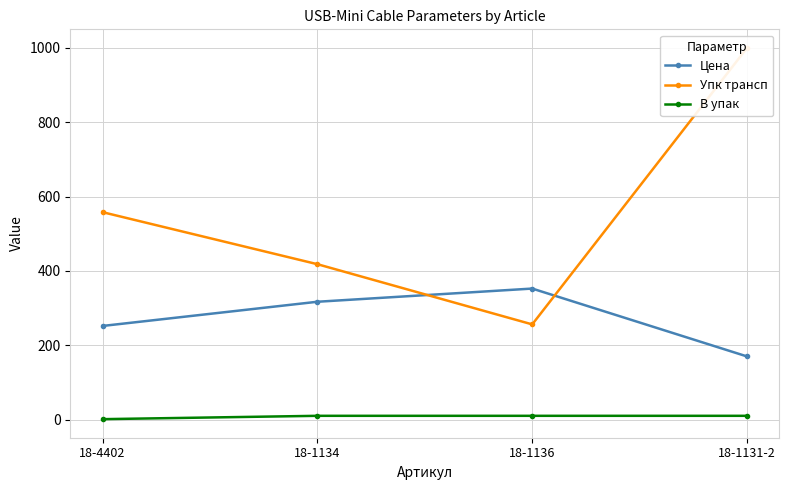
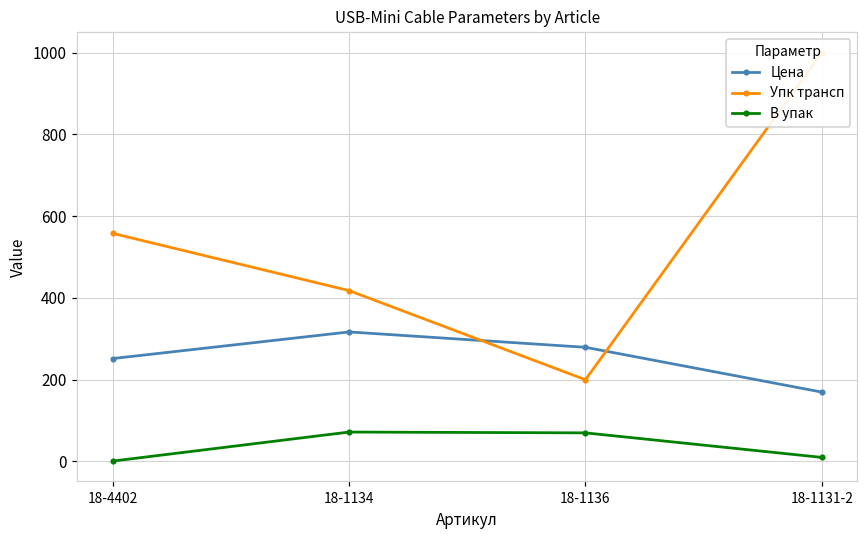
В упак, 18-1134: 10 -> 70
Цена, 18-1136: 350 -> 280
Упк трансп, 18-1136: 260 -> 200
В упак, 18-1136: 10 -> 70
